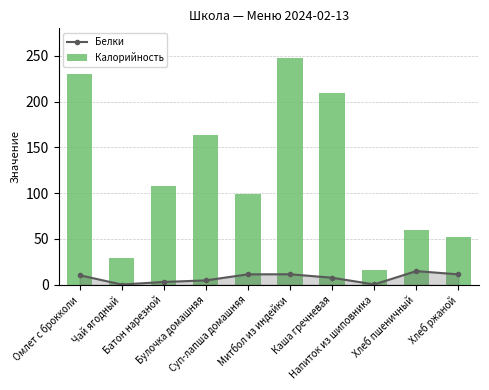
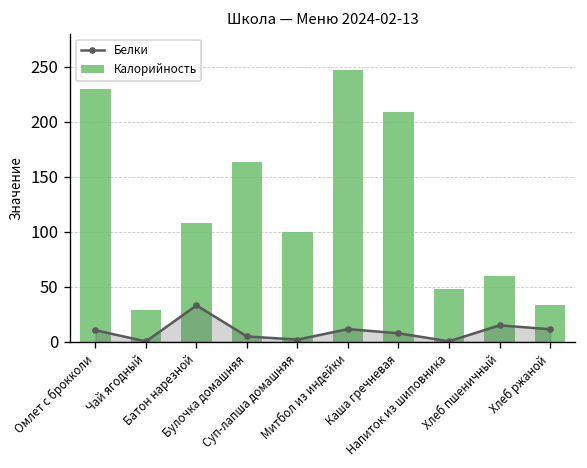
Белки, Батон нарезной: 0 -> 30
Белки, Суп-лапша домашняя: 10 -> 0
Калорийность, Напиток из шиповника: 20 -> 50
Калорийность, Хлеб ржаной: 50 -> 30
